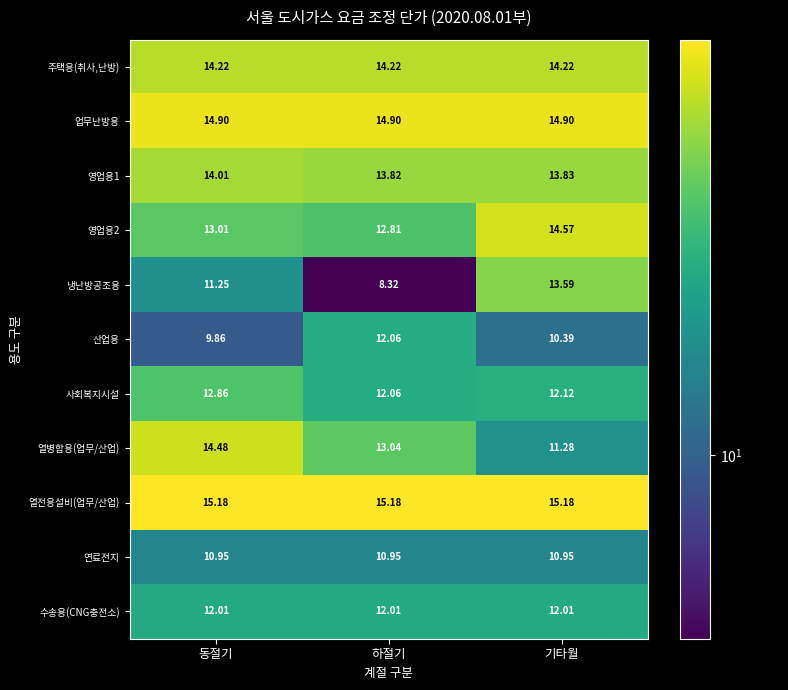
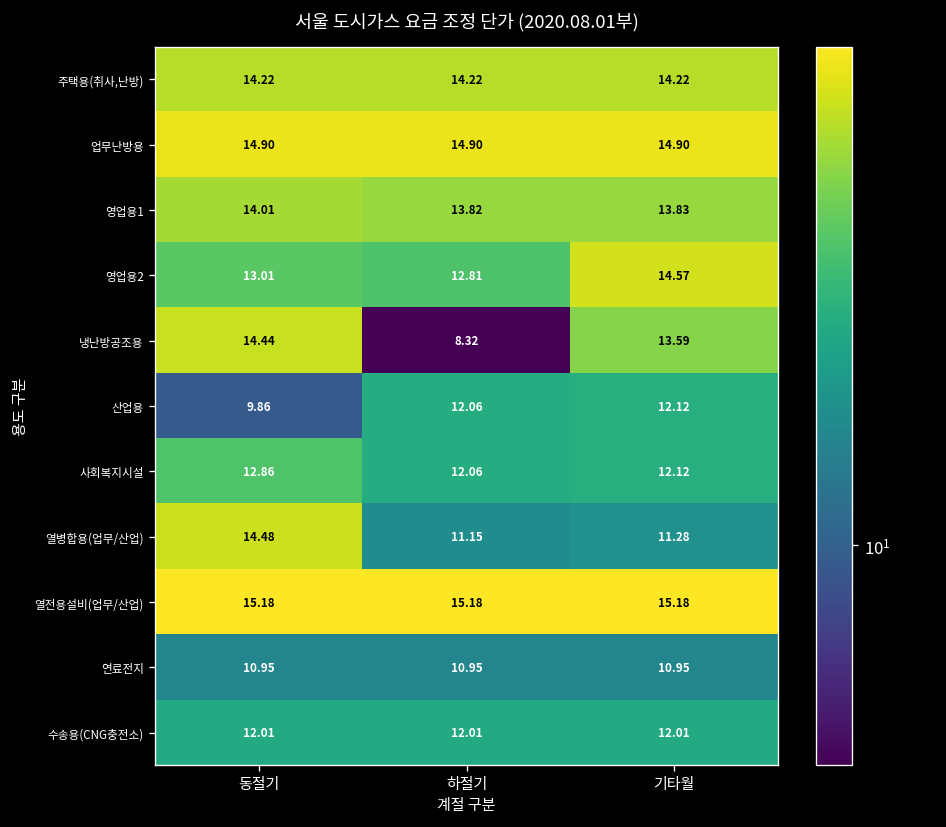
냉난방공조용, 동절기: 11.25 -> 14.44
산업용, 기타월: 10.39 -> 12.12
열병합용(업무/산업), 하절기: 13.04 -> 11.15
